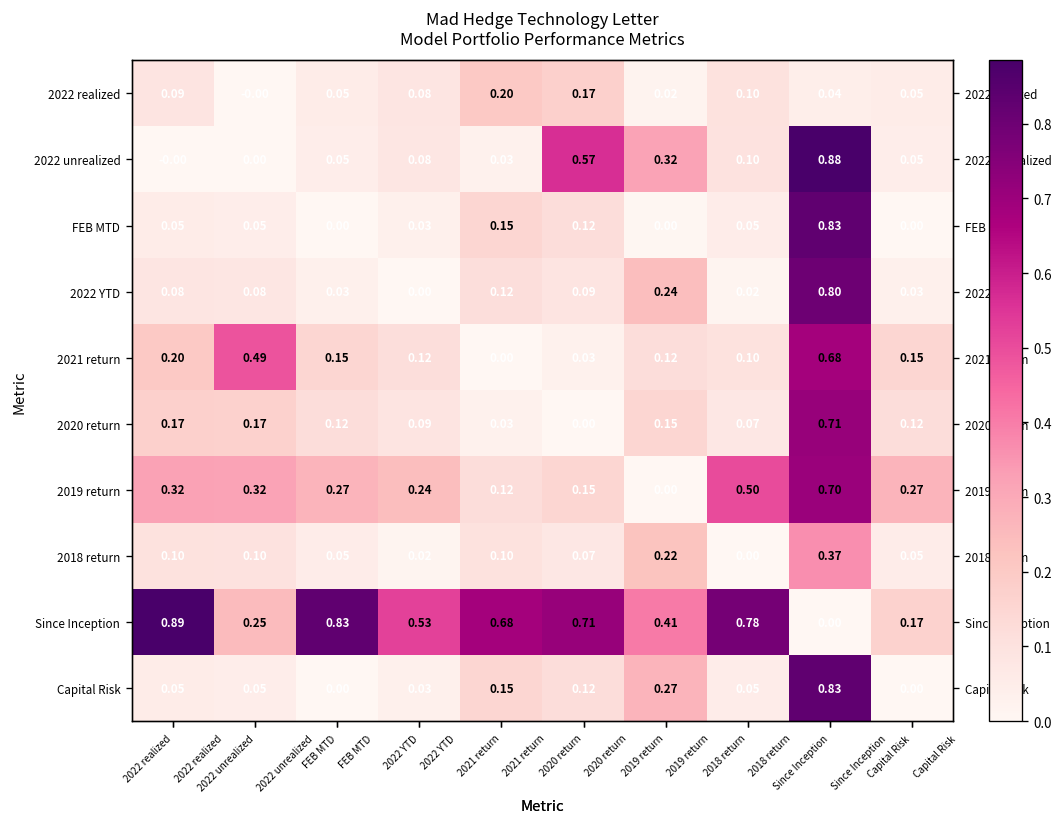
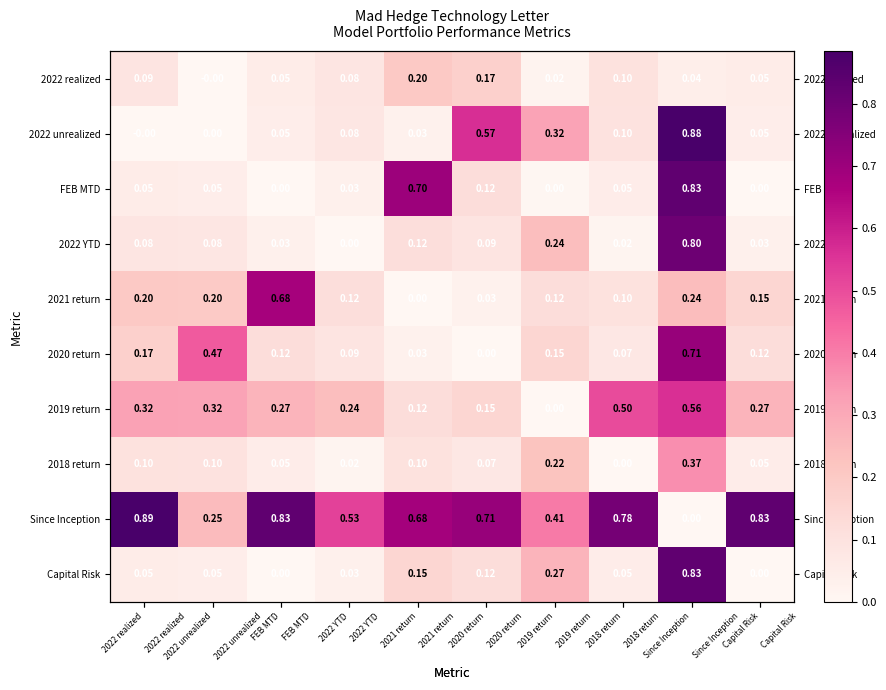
FEB MTD, 2021 return: 0.15 -> 0.70
2021 return, 2022 unrealized: 0.49 -> 0.20
2021 return, FEB MTD: 0.15 -> 0.68
2021 return, Since Inception: 0.68 -> 0.24
2020 return, 2022 unrealized: 0.17 -> 0.47
2019 return, Since Inception: 0.70 -> 0.56
Since Inception, Capital Risk: 0.17 -> 0.83
